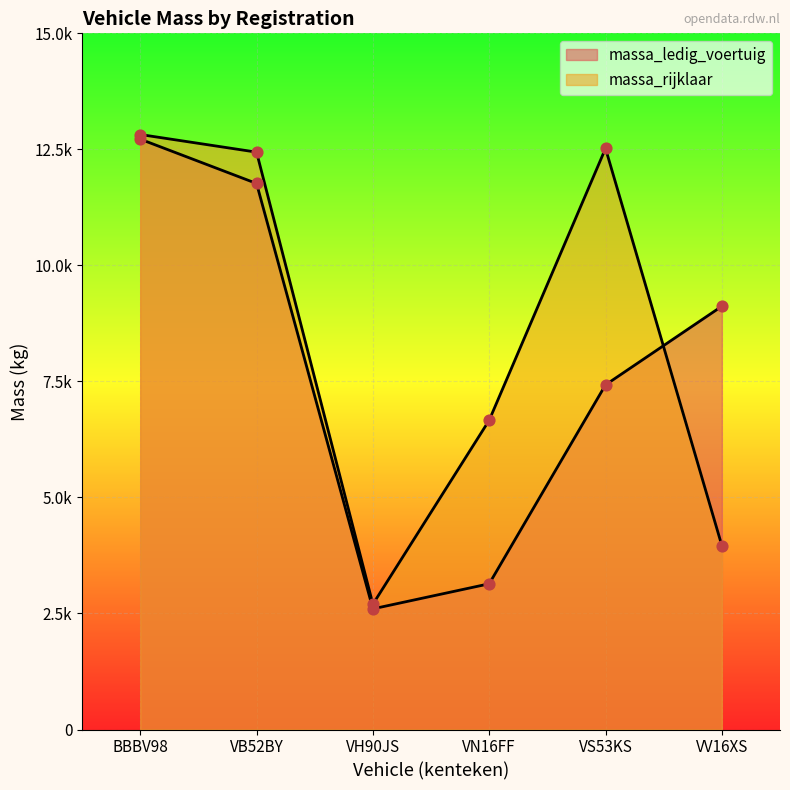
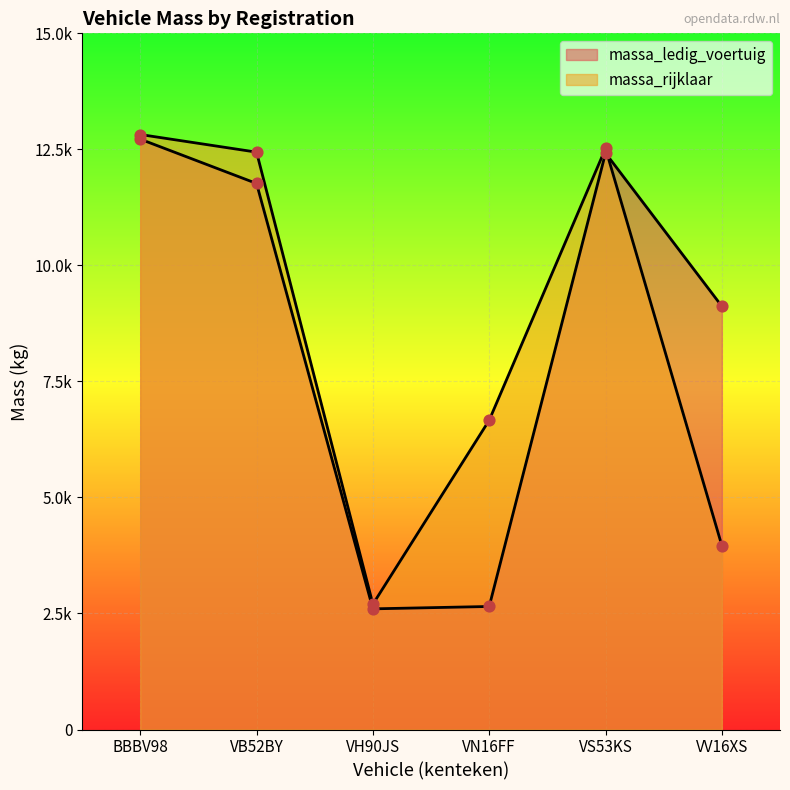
massa_ledig_voertuig, VN16FF: 3100 -> 2700
massa_ledig_voertuig, VS53KS: 7400 -> 12400
